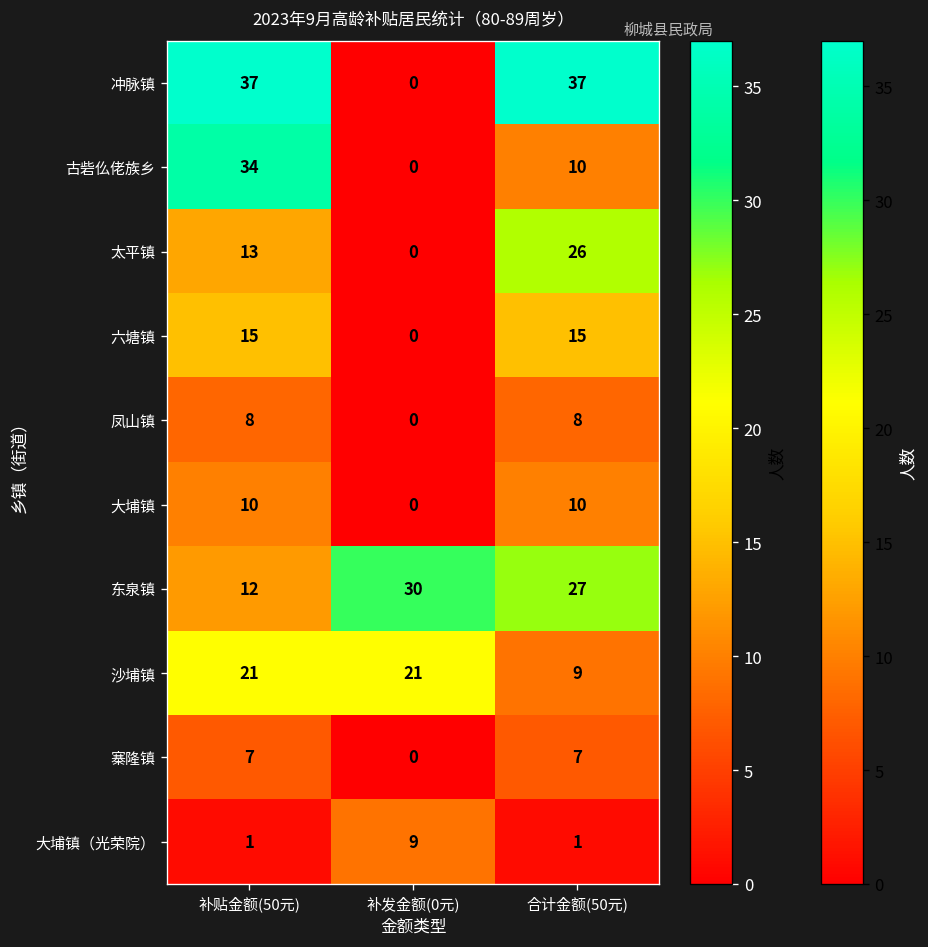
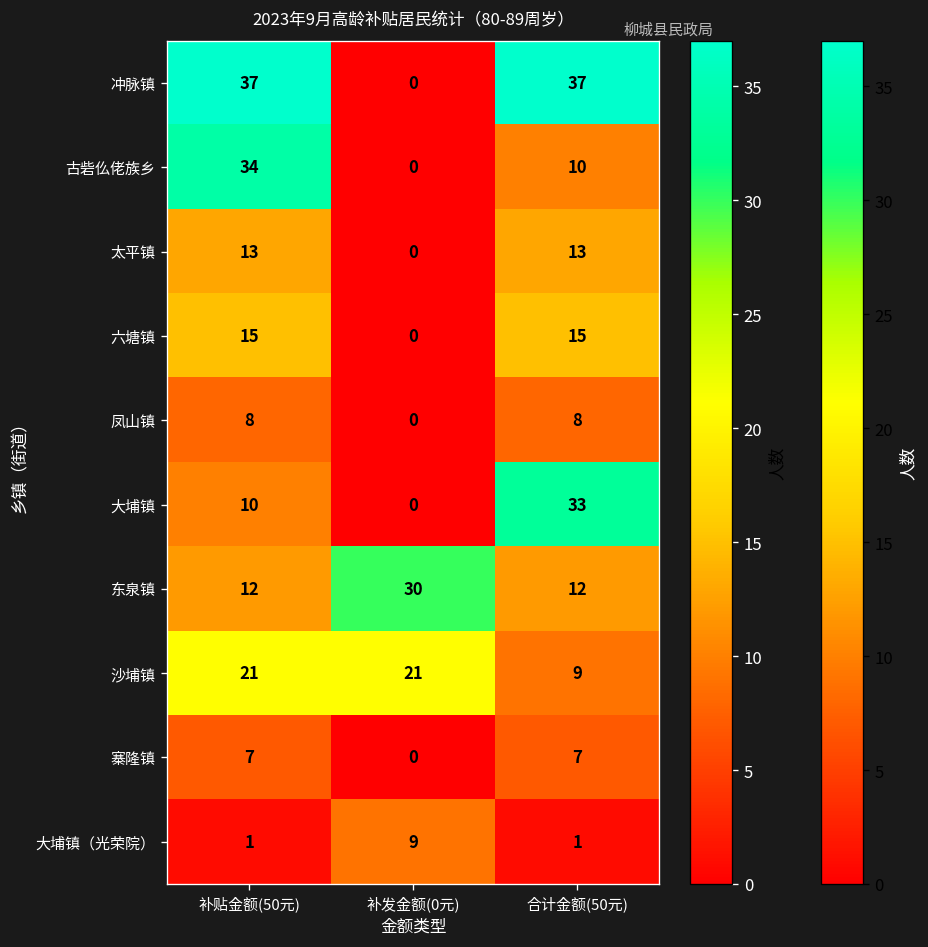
太平镇, 合计金额(50元): 26 -> 13
大埔镇, 合计金额(50元): 10 -> 33
东泉镇, 合计金额(50元): 27 -> 12
